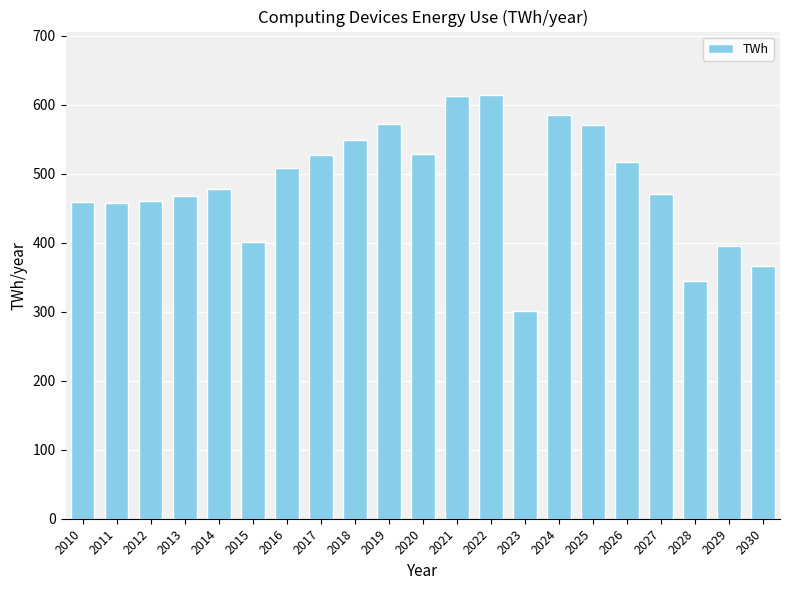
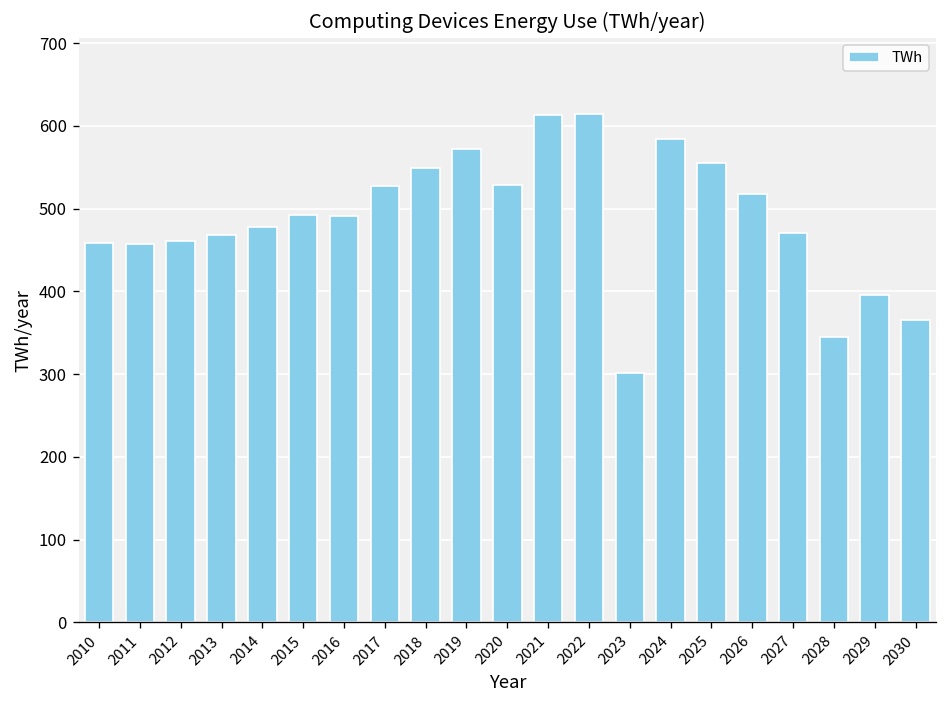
2015: 400 -> 490
2016: 510 -> 490
2025: 570 -> 560
